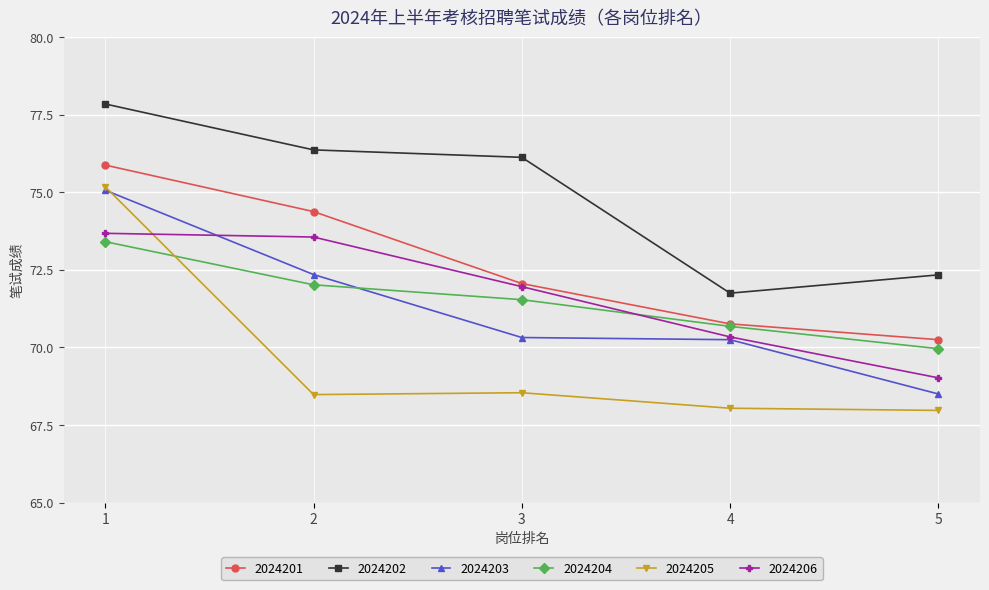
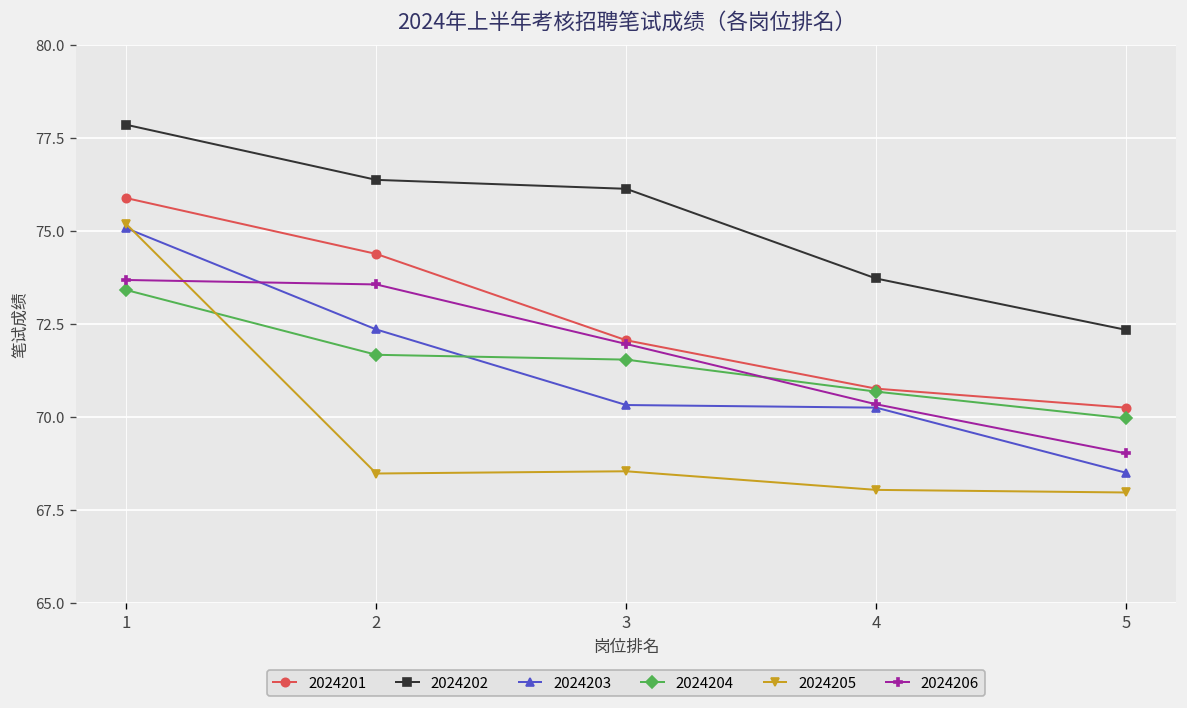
2024204, 2: 72.0 -> 71.7
2024202, 4: 71.8 -> 73.7
